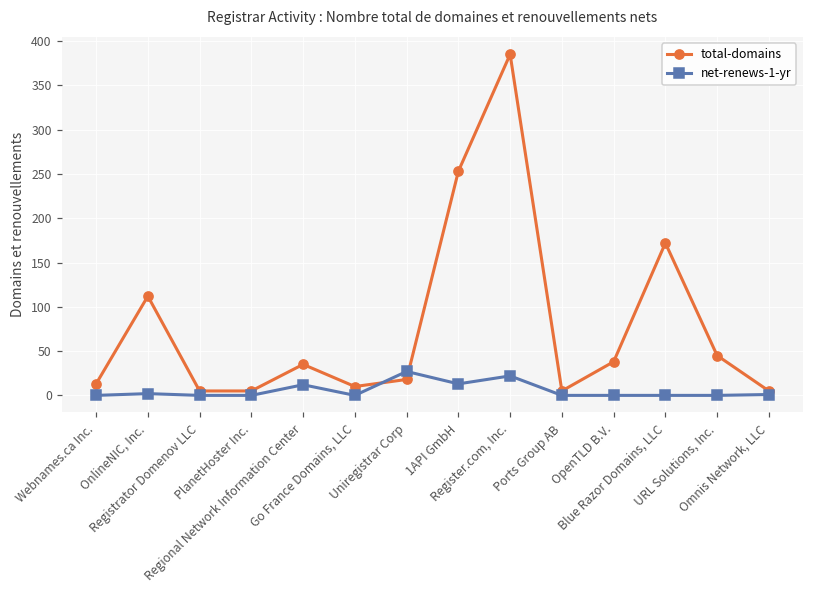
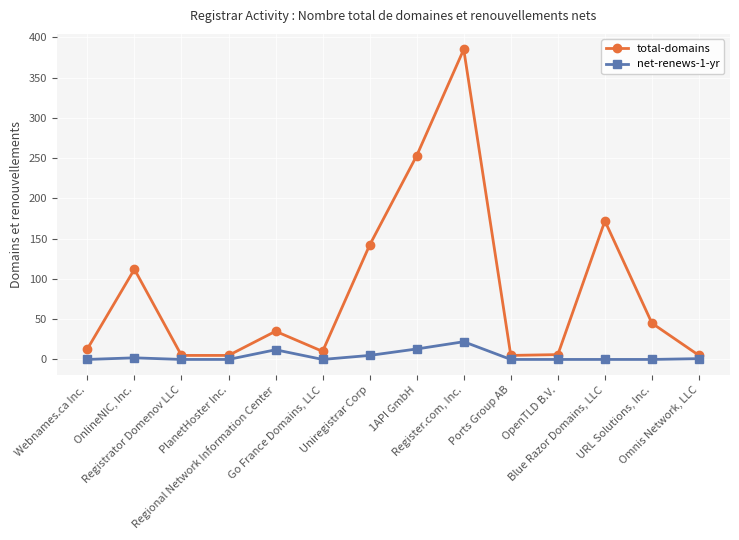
total-domains, Uniregistrar Corp: 20 -> 140
net-renews-1-yr, Uniregistrar Corp: 30 -> 10
total-domains, OpenTLD B.V.: 40 -> 10
